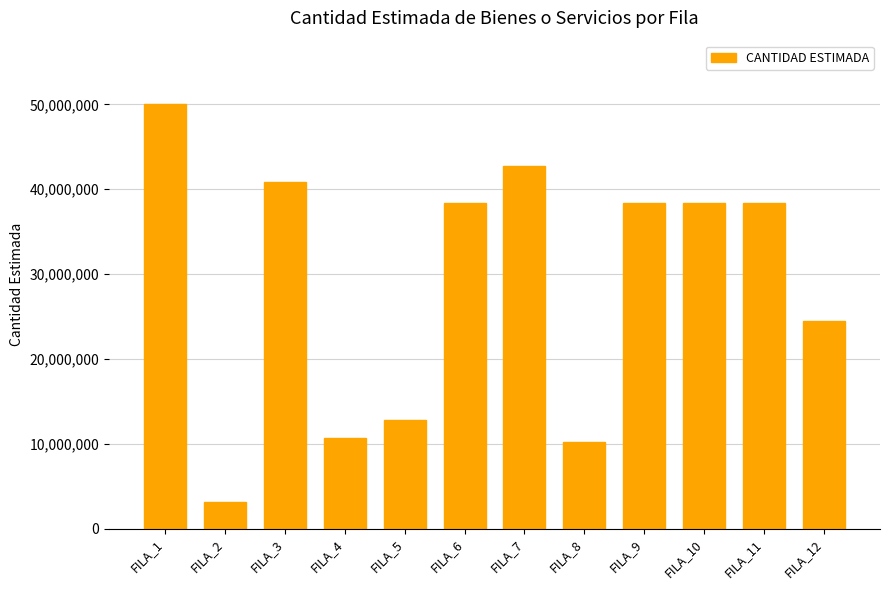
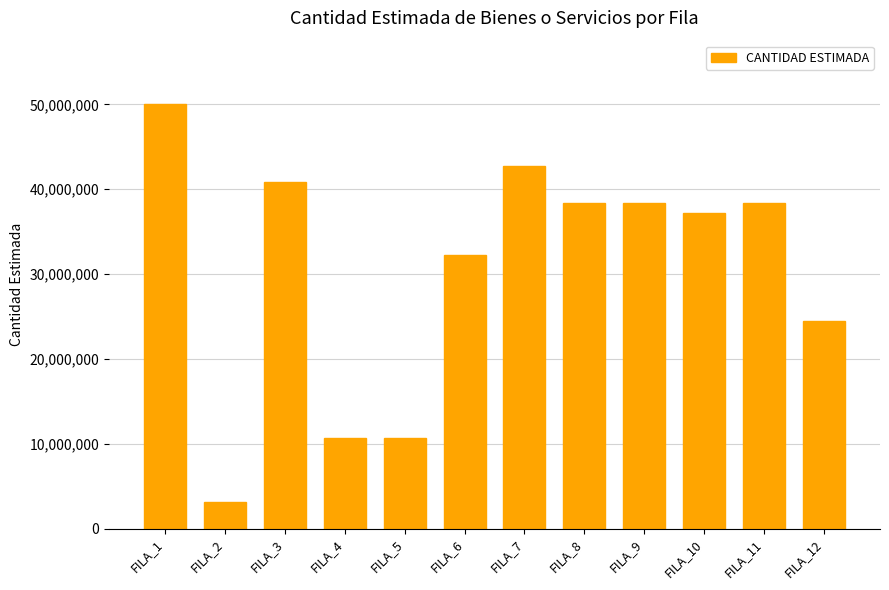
FILA_5: 13,000,000 -> 11,000,000
FILA_6: 38,000,000 -> 32,000,000
FILA_8: 10,000,000 -> 38,000,000
FILA_10: 38,000,000 -> 37,000,000
